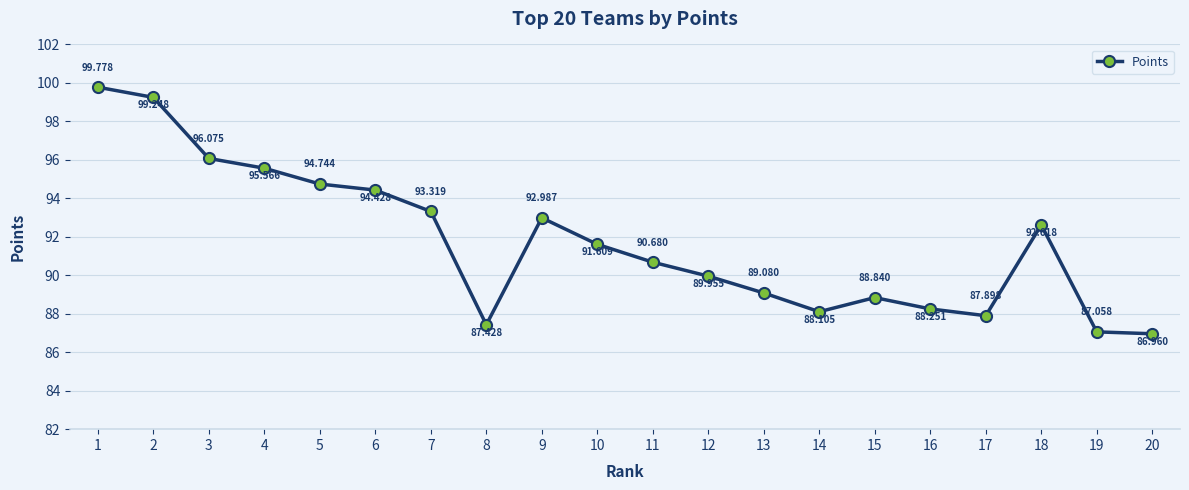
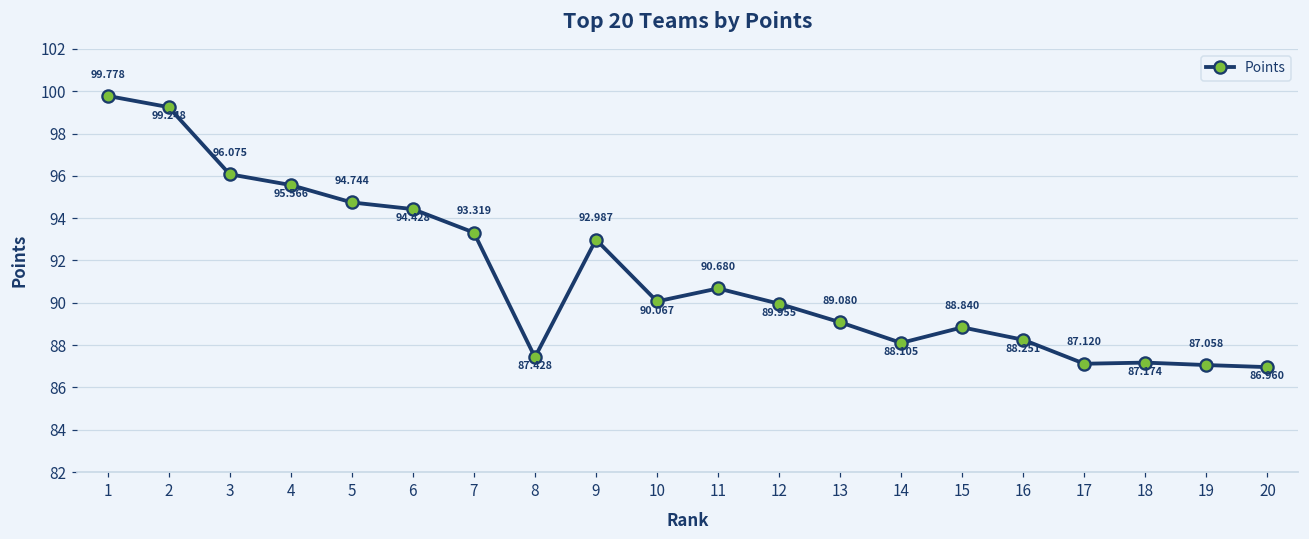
10: 91.609 -> 90.067
17: 87.898 -> 87.120
18: 92.618 -> 87.174
